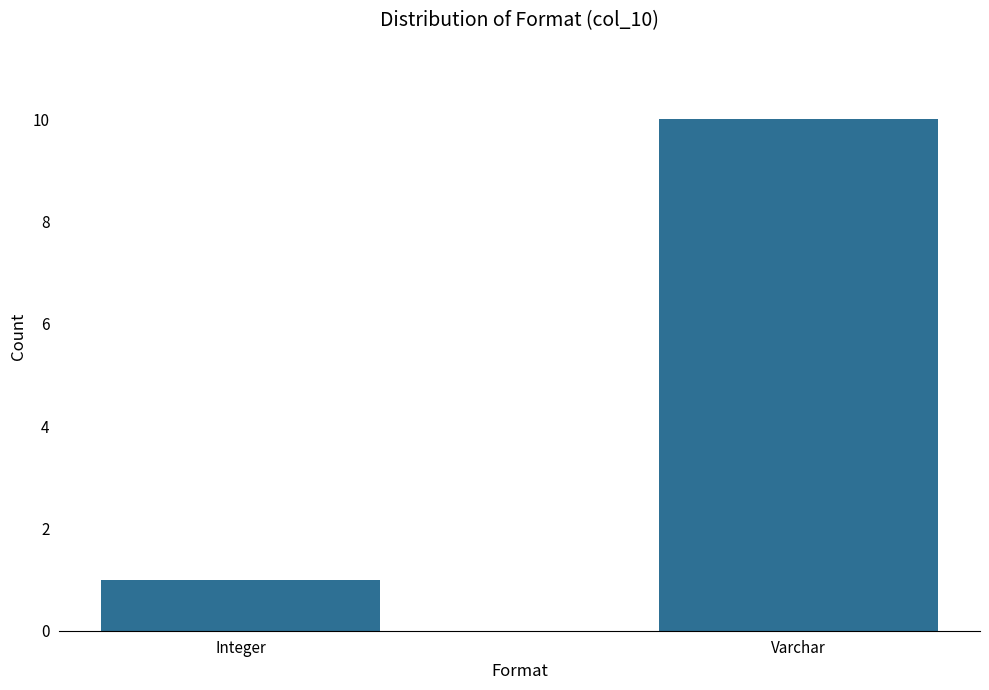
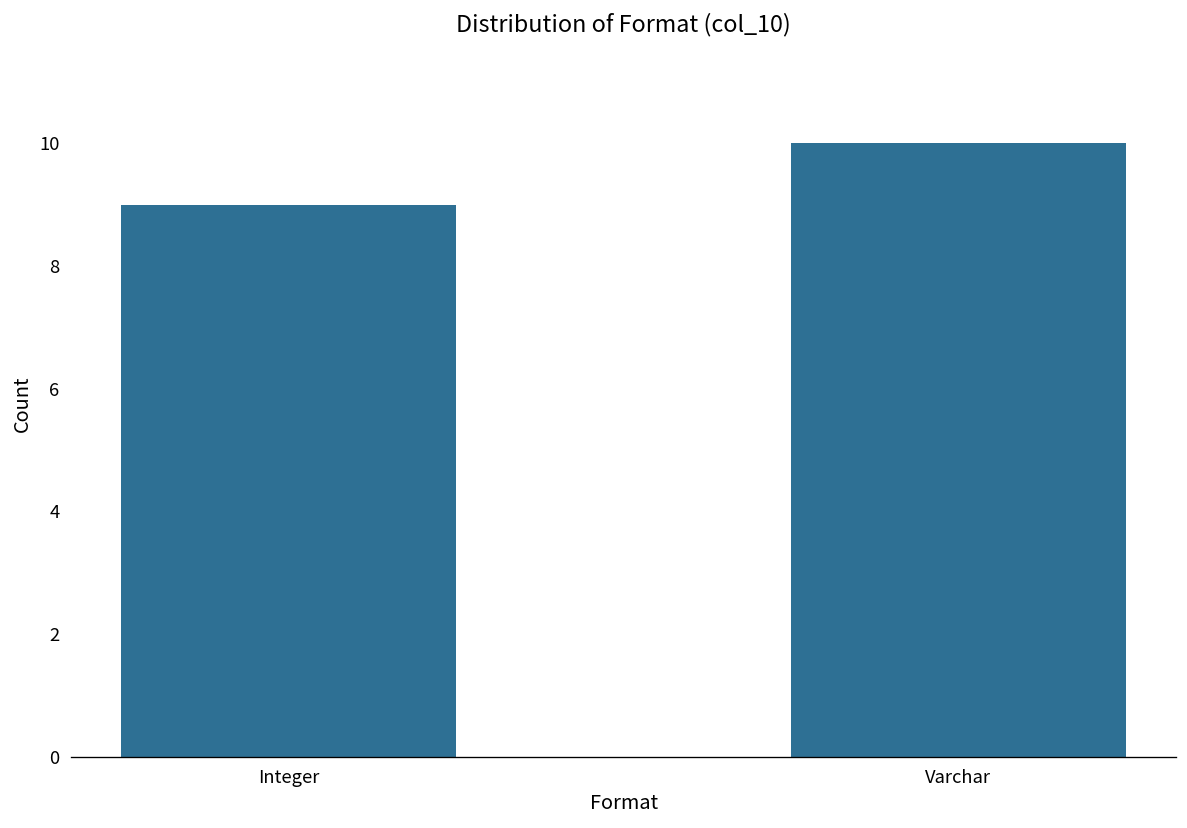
Integer: 1 -> 9
